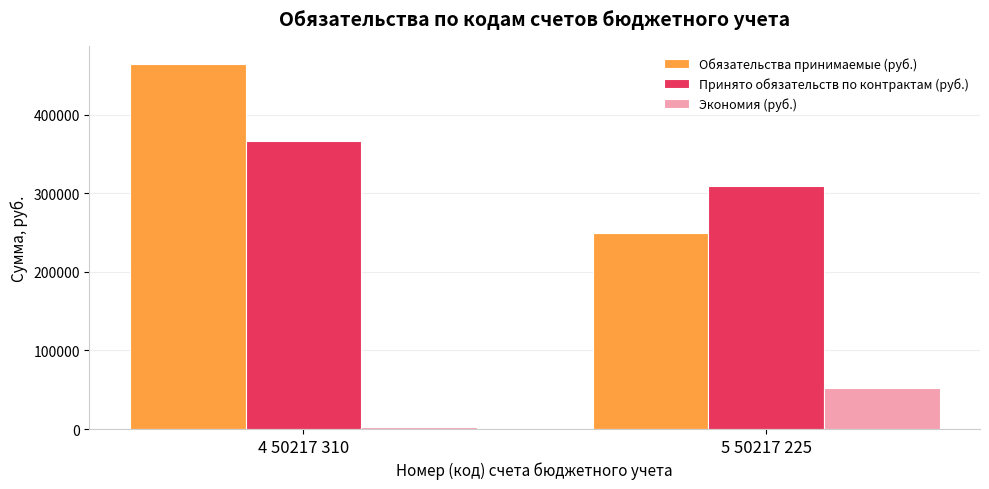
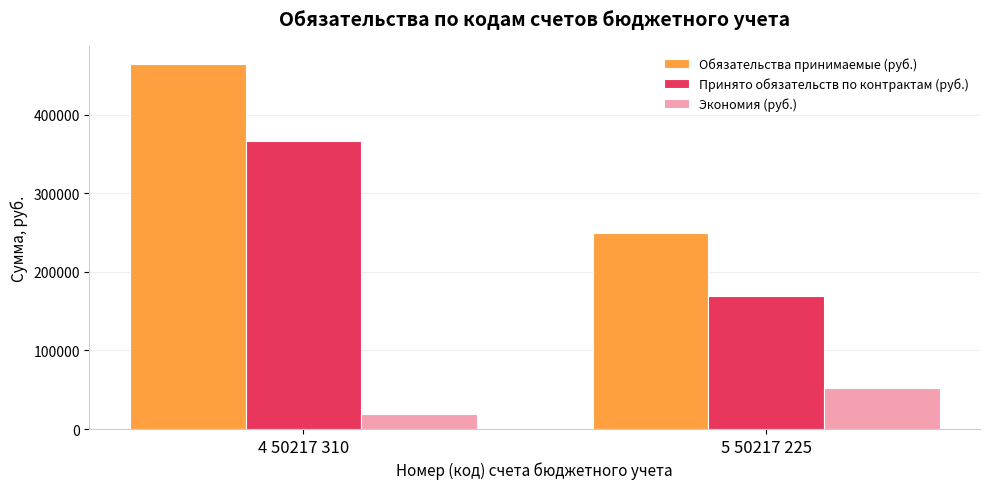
Экономия (руб.), 4 50217 310: 0 -> 20000
Принято обязательств по контрактам (руб.), 5 50217 225: 310000 -> 170000
